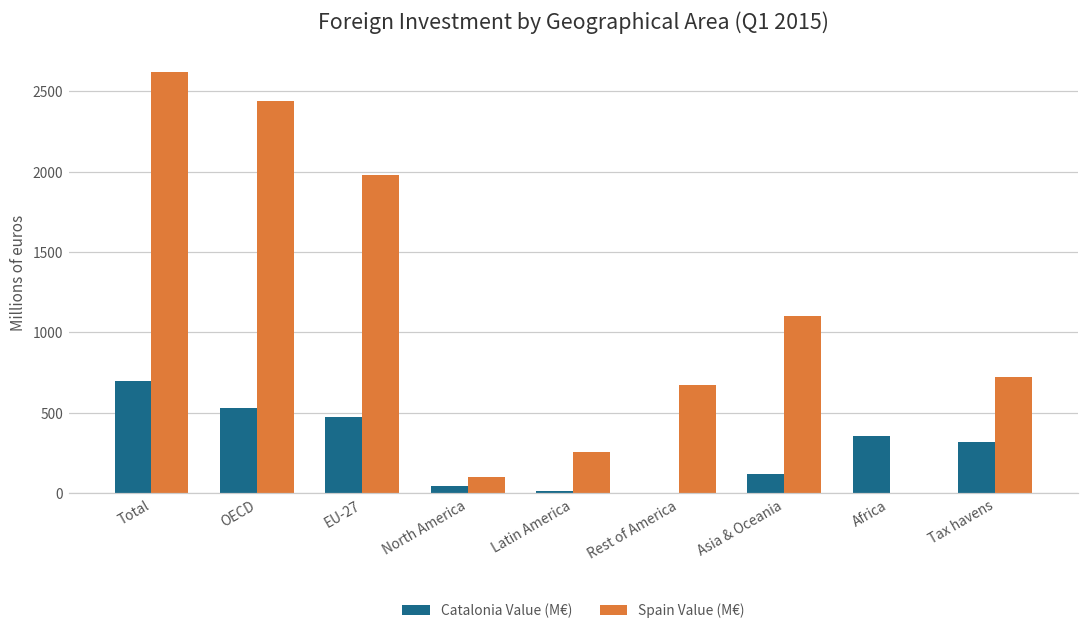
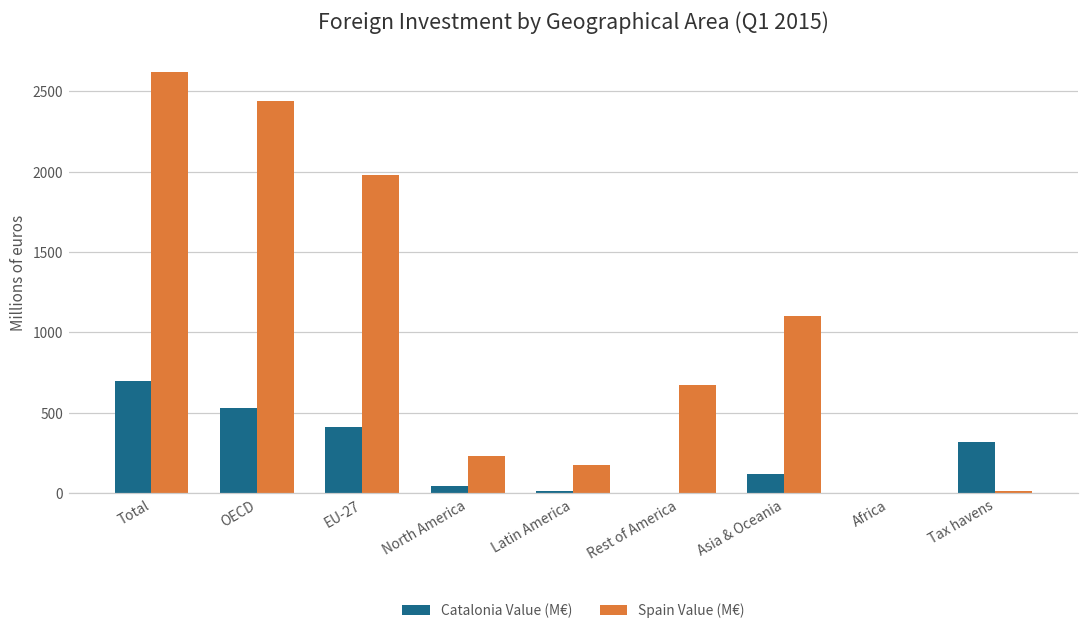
Catalonia Value (M€), EU-27: 480 -> 410
Spain Value (M€), North America: 100 -> 230
Spain Value (M€), Latin America: 260 -> 180
Catalonia Value (M€), Africa: 360 -> 0
Spain Value (M€), Tax havens: 720 -> 20
